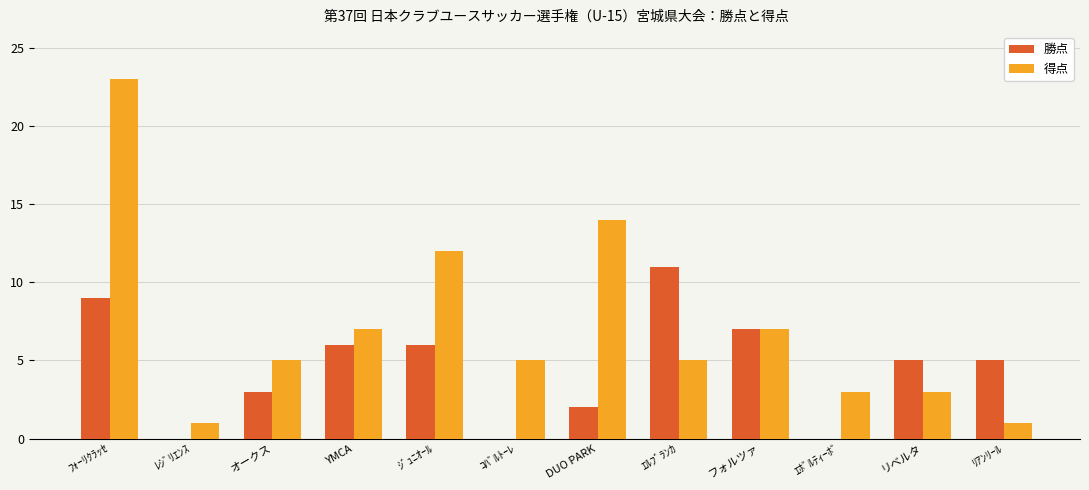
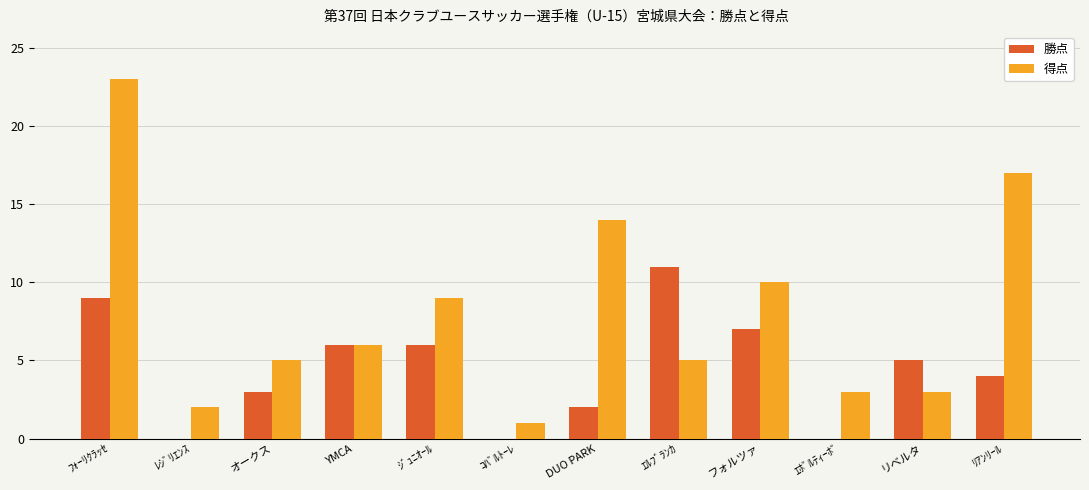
得点, ﾚｼﾞﾘｴﾝｽ: 1 -> 2
得点, YMCA: 7 -> 6
得点, ｼﾞｭﾆｵｰﾙ: 12 -> 9
得点, ｺﾊﾞﾙﾄｰﾚ: 5 -> 1
得点, フォルツァ: 7 -> 10
勝点, ﾘｱﾝﾘｰﾙ: 5 -> 4
得点, ﾘｱﾝﾘｰﾙ: 1 -> 17
